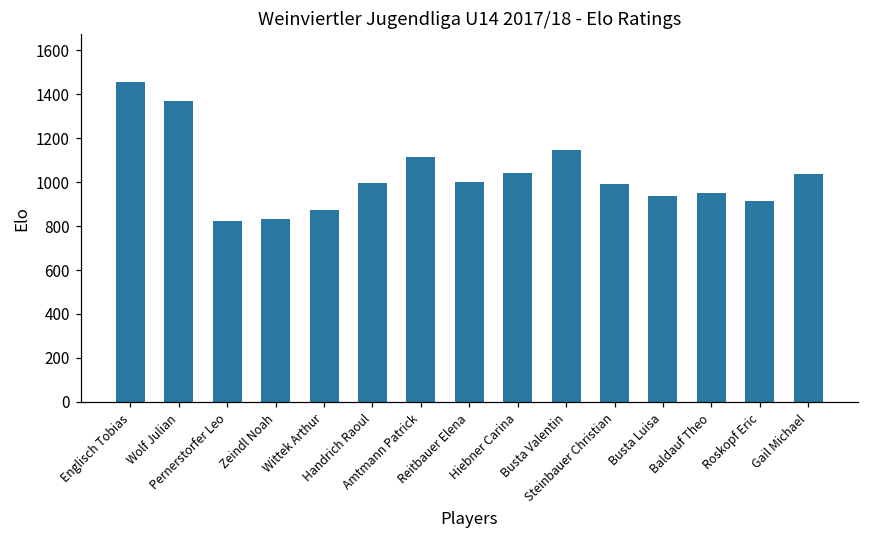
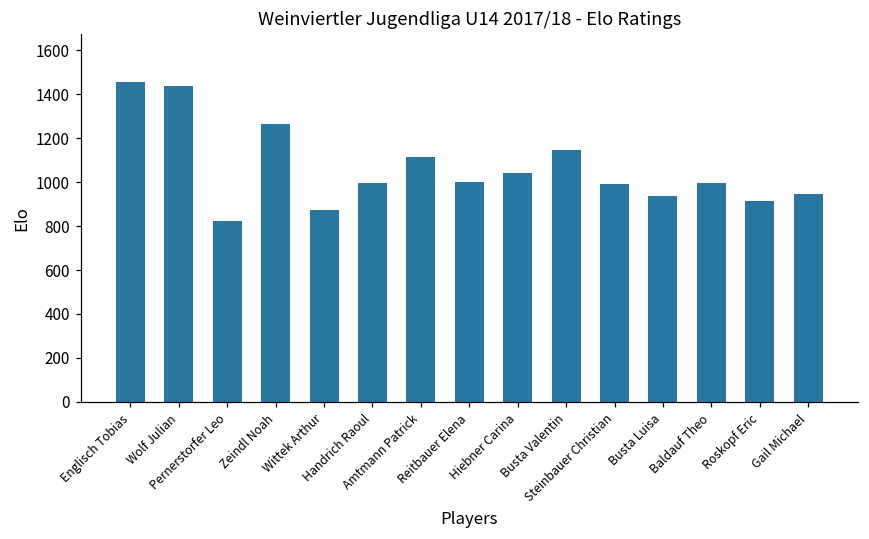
Wolf Julian: 1370 -> 1440
Zeindl Noah: 830 -> 1270
Baldauf Theo: 950 -> 990
Gail Michael: 1040 -> 950
